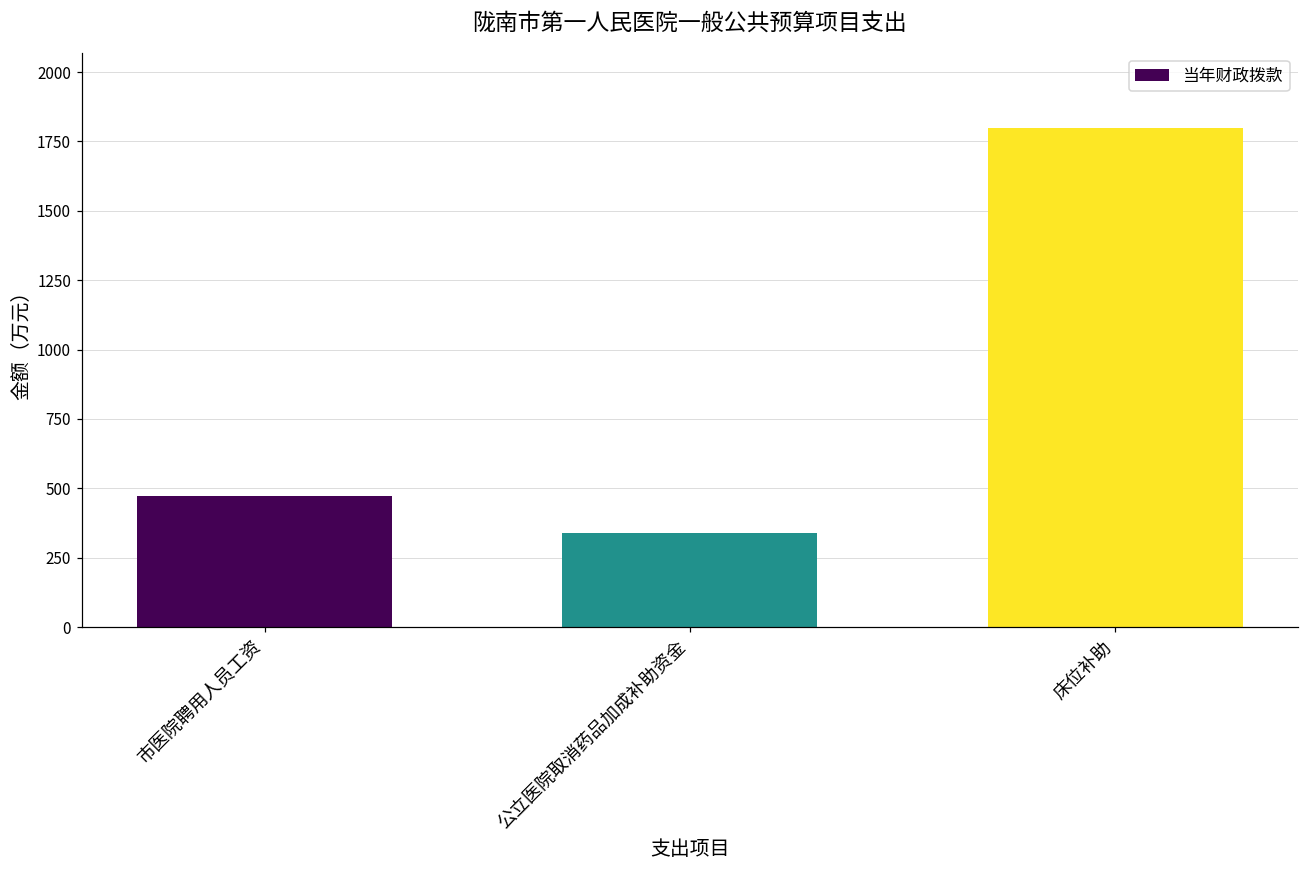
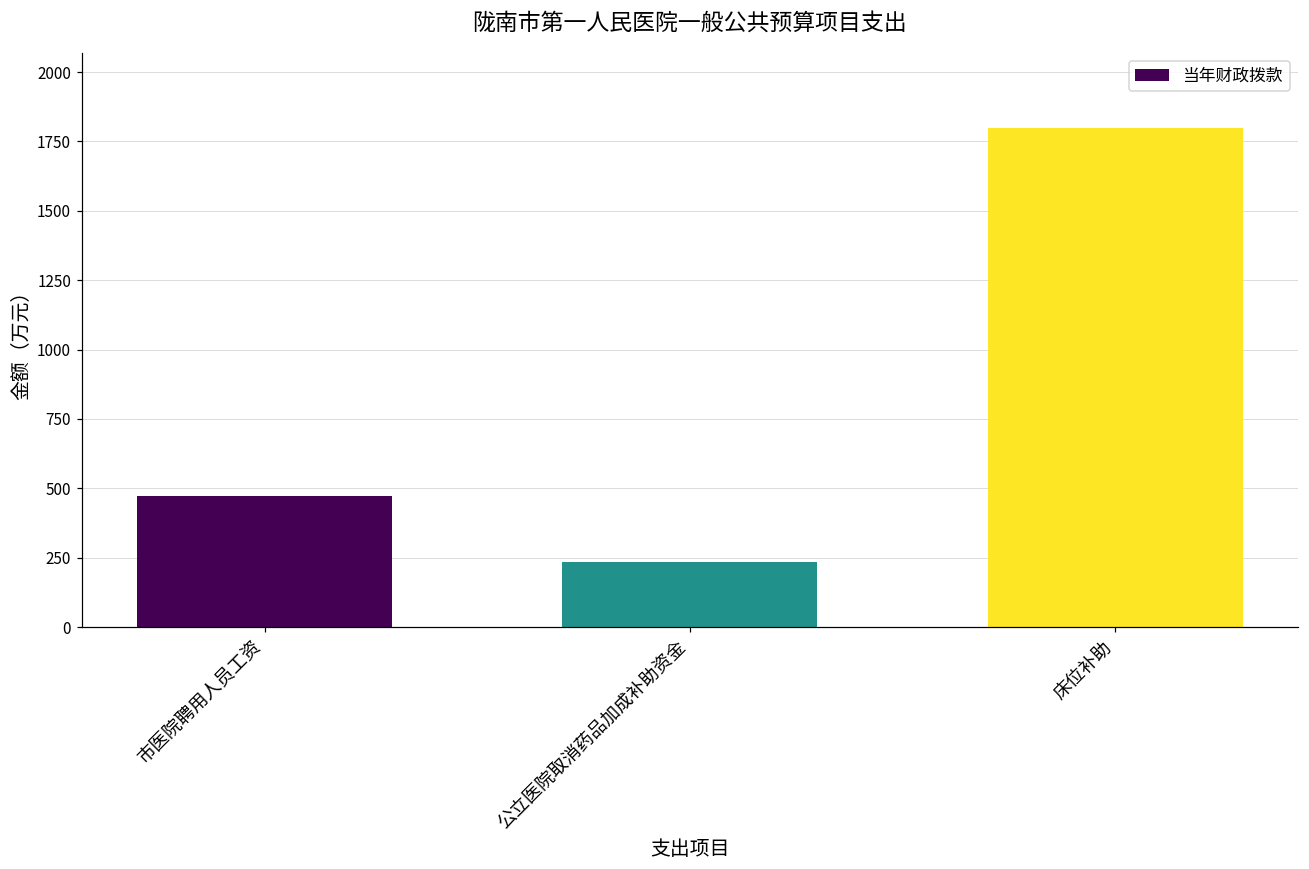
公立医院取消药品加成补助资金: 340 -> 240
